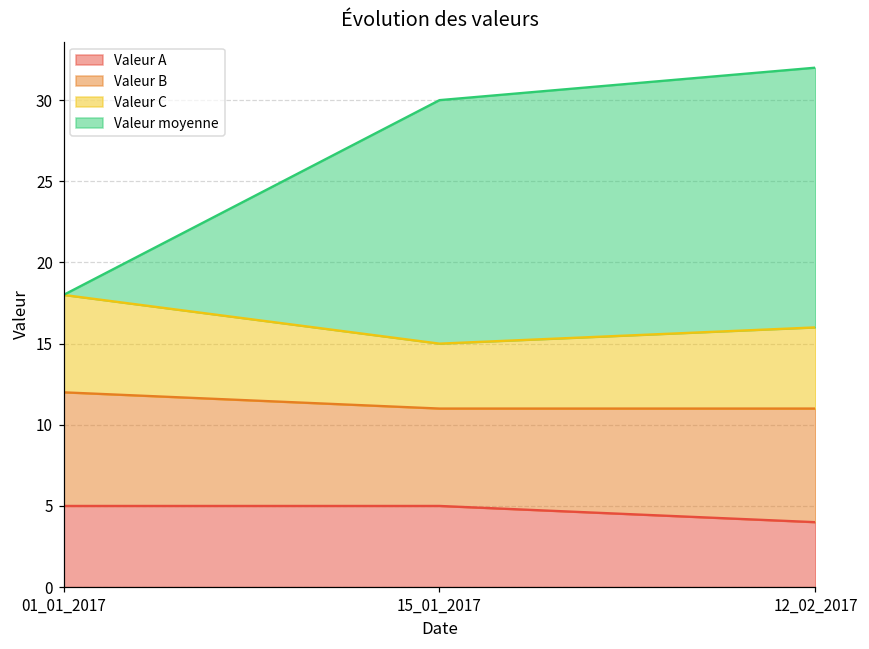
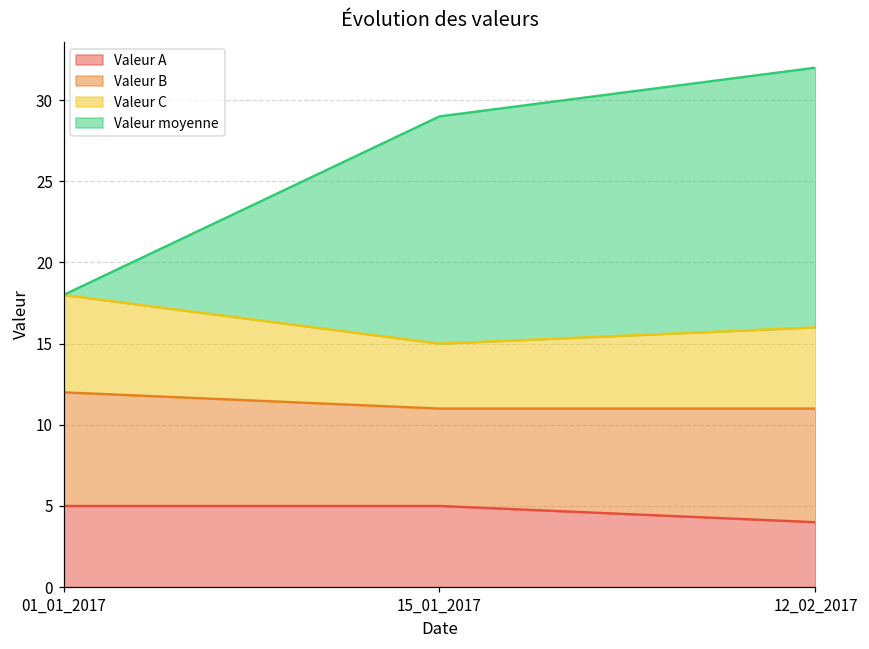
Valeur moyenne, 15_01_2017: 15 -> 14
